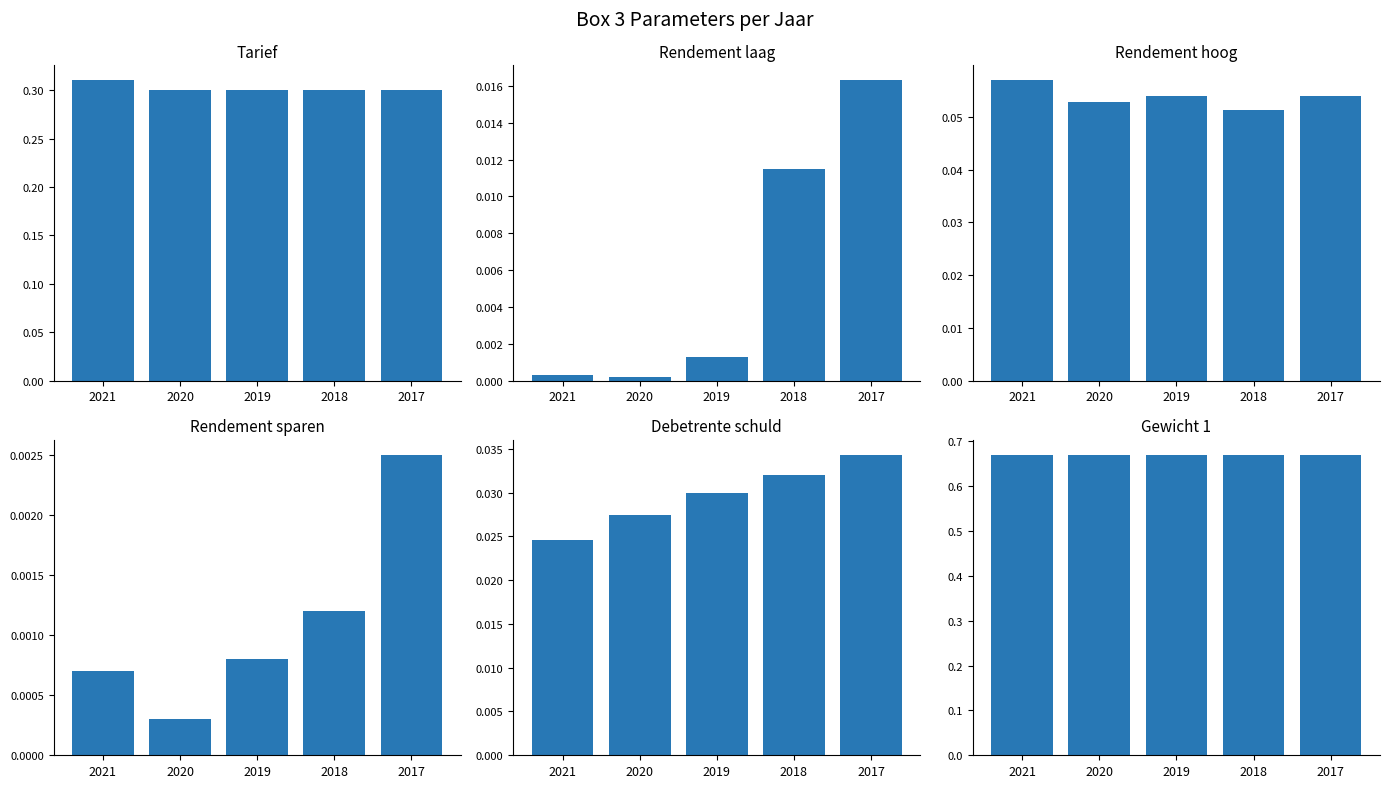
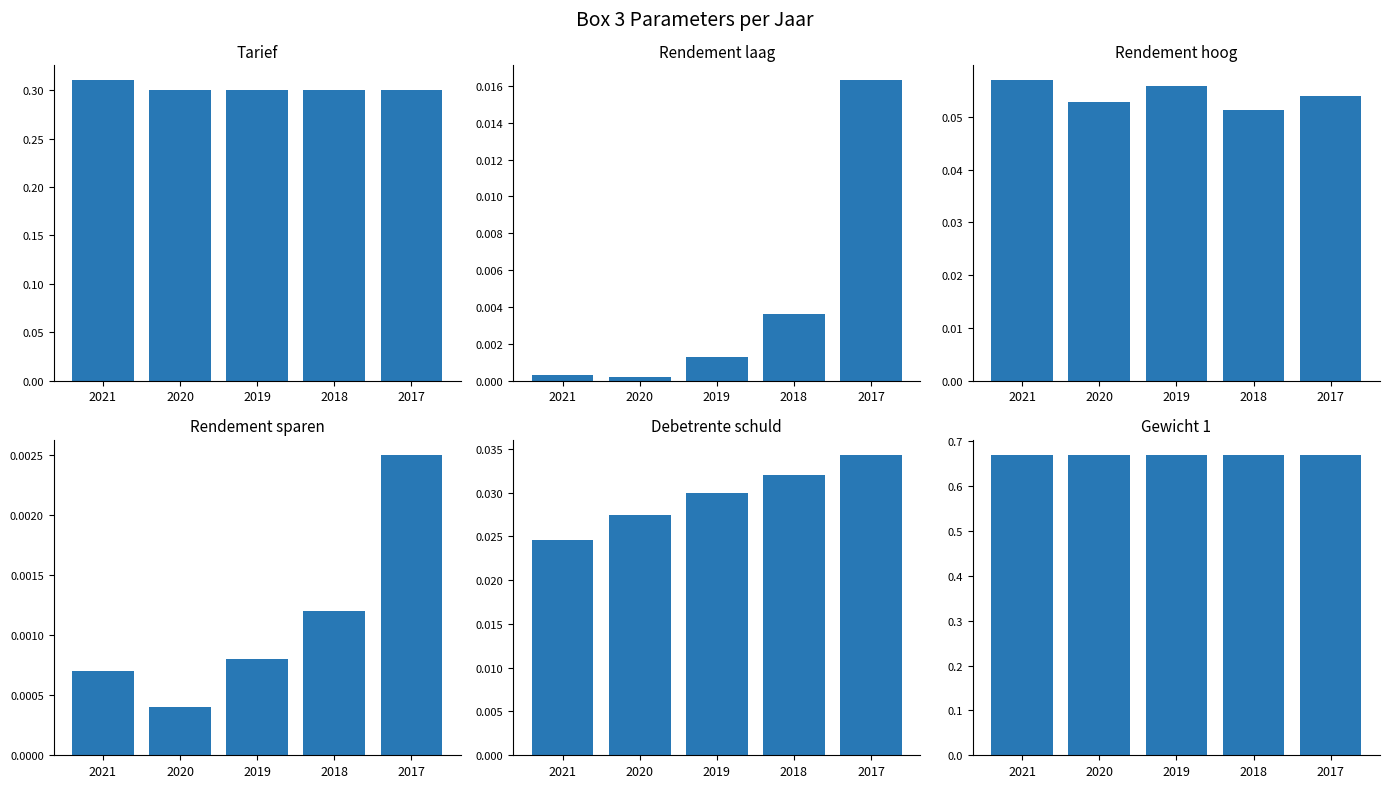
Rendement laag, 2018: 0.0115 -> 0.0036
Rendement hoog, 2019: 0.054 -> 0.056
Rendement sparen, 2020: 0.0003 -> 0.0004
